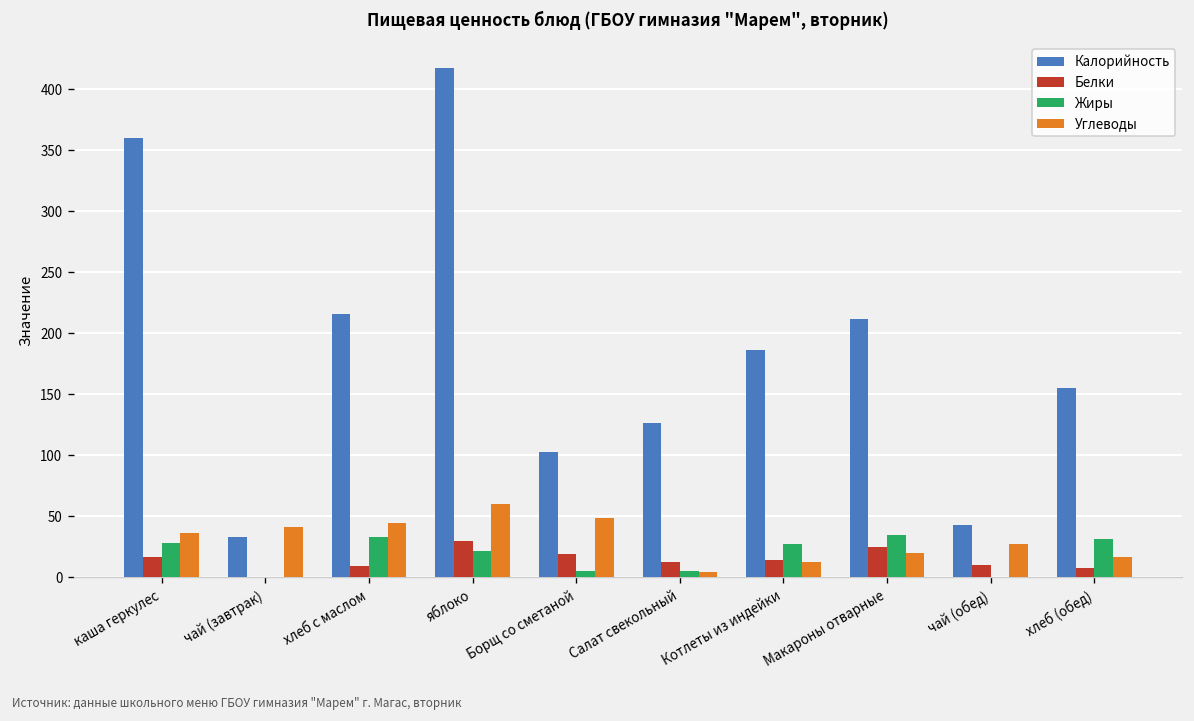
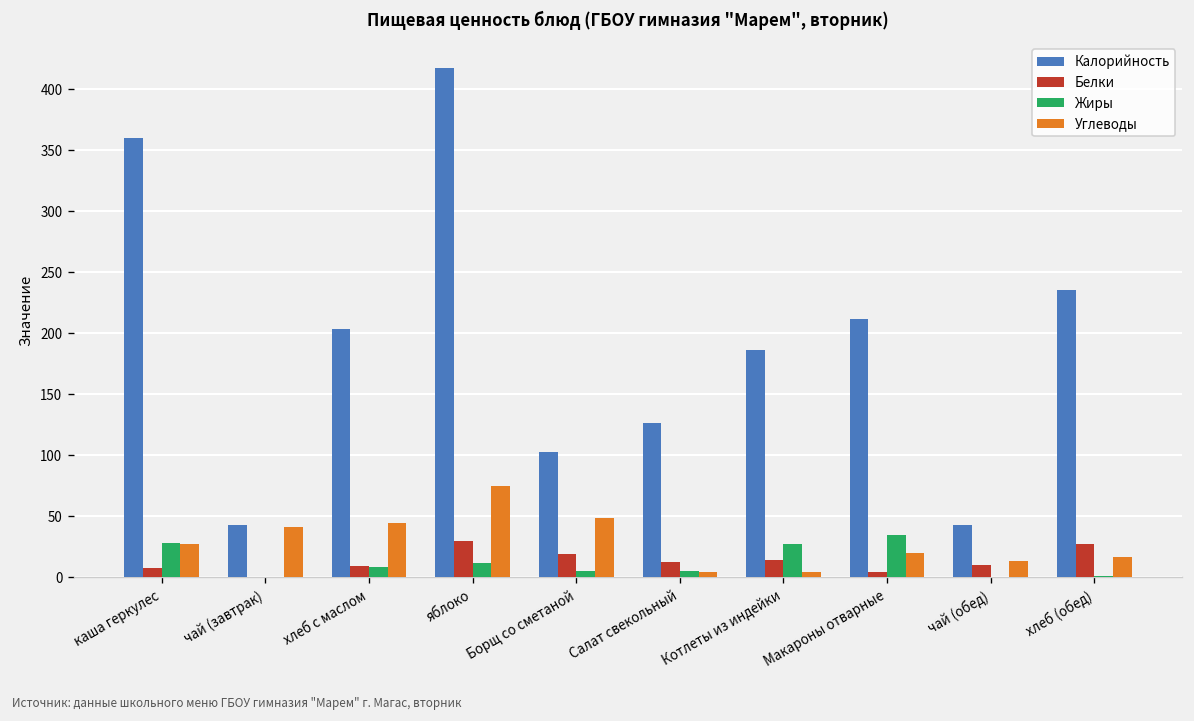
Белки, каша геркулес: 16 -> 7
Углеводы, каша геркулес: 36 -> 27
Калорийность, чай (завтрак): 33 -> 43
Калорийность, хлеб с маслом: 216 -> 203
Жиры, хлеб с маслом: 33 -> 8
Жиры, яблоко: 22 -> 12
Углеводы, яблоко: 60 -> 75
Углеводы, Котлеты из индейки: 12 -> 4
Белки, Макароны отварные: 25 -> 4
Углеводы, чай (обед): 27 -> 13
Калорийность, хлеб (обед): 155 -> 235
Белки, хлеб (обед): 8 -> 27
Жиры, хлеб (обед): 32 -> 1
